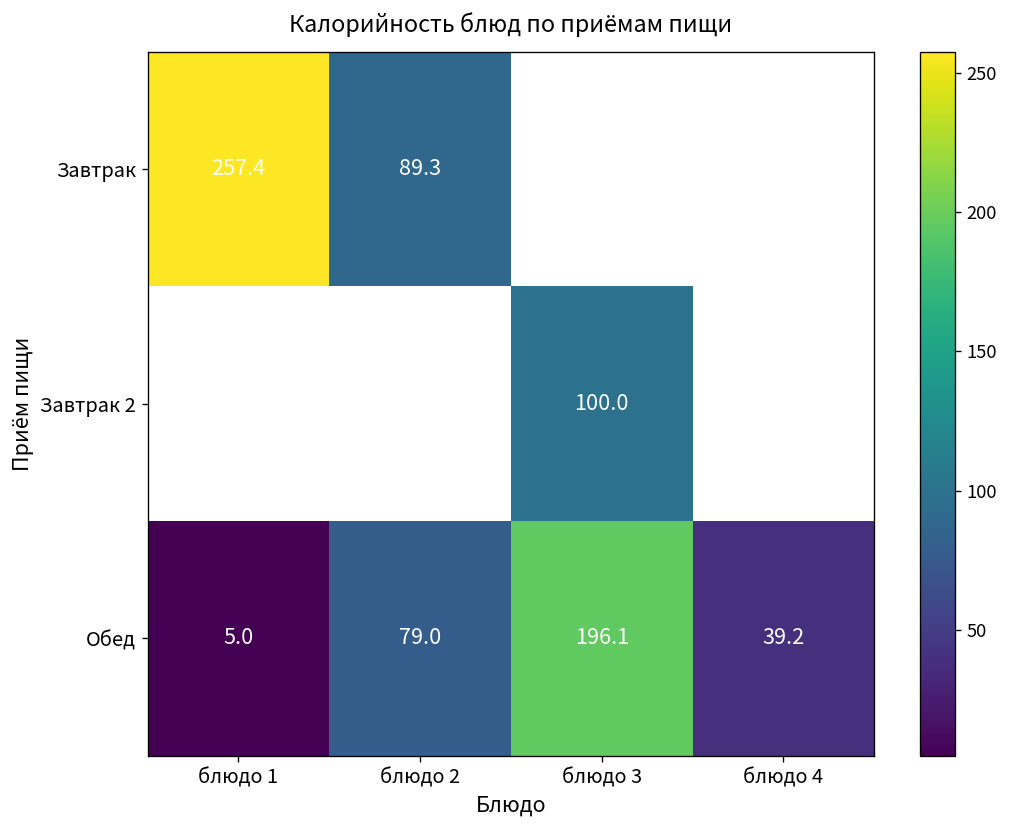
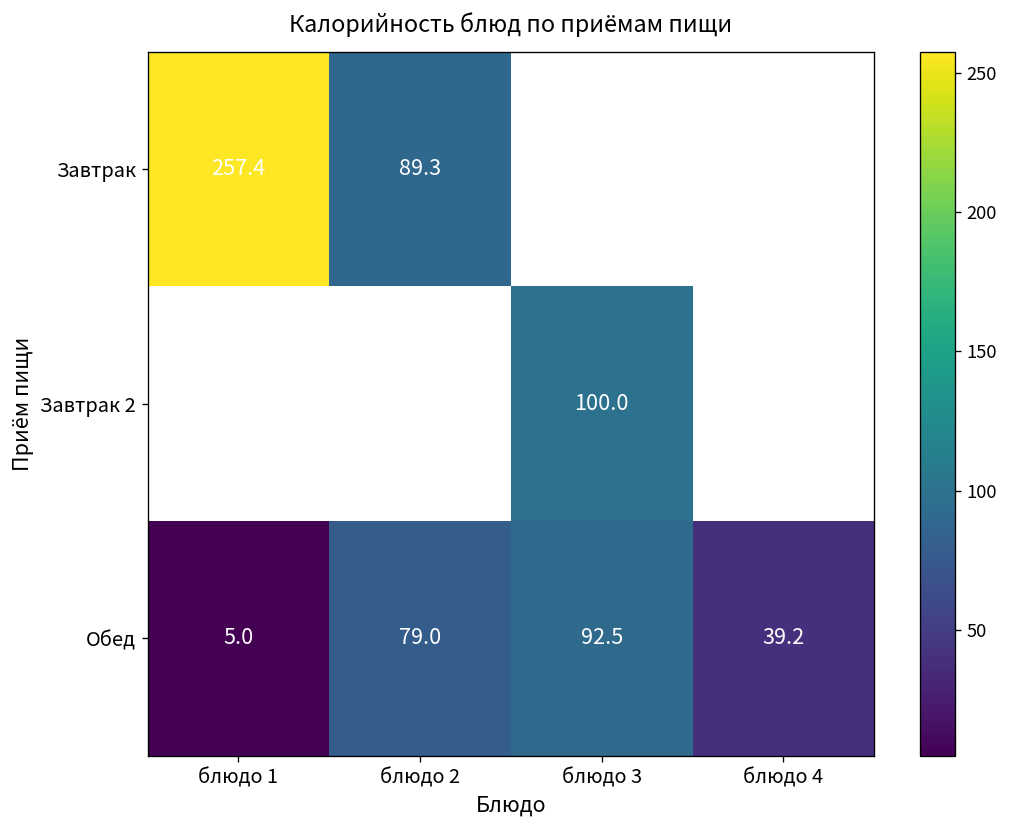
Обед, блюдо 3: 196.1 -> 92.5
